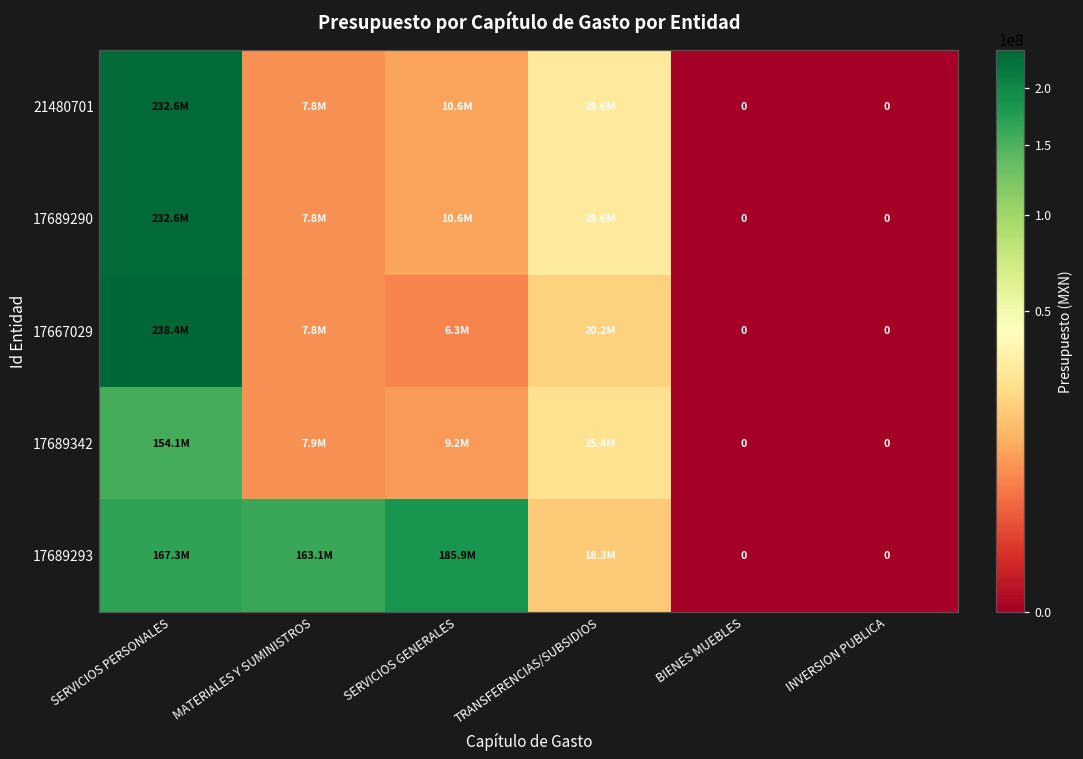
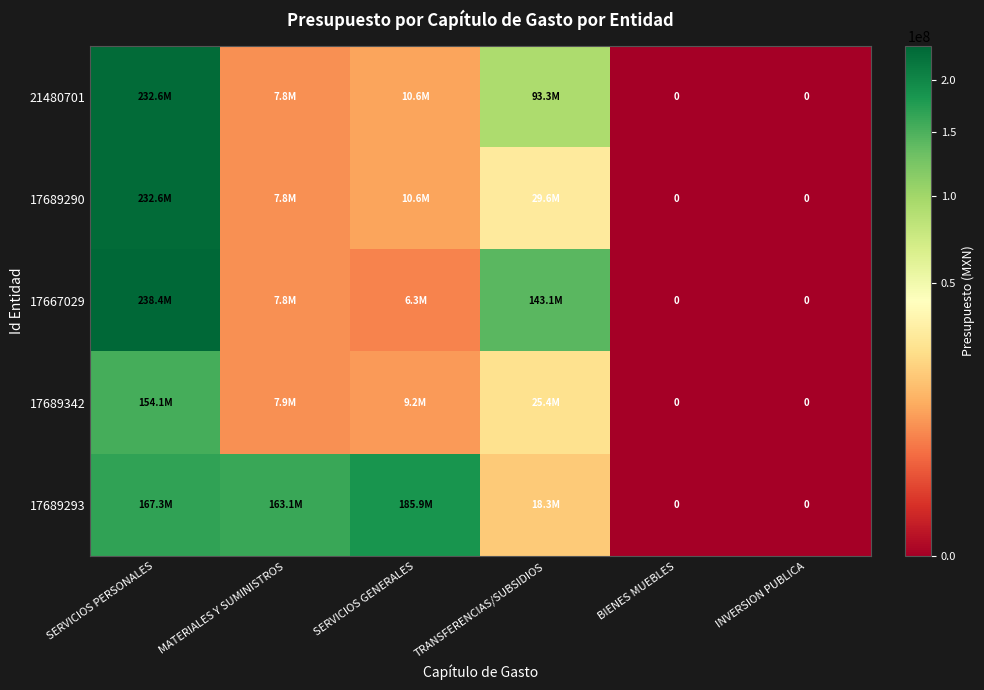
21480701, TRANSFERENCIAS/SUBSIDIOS: 29.6M -> 93.3M
17667029, TRANSFERENCIAS/SUBSIDIOS: 20.2M -> 143.1M
